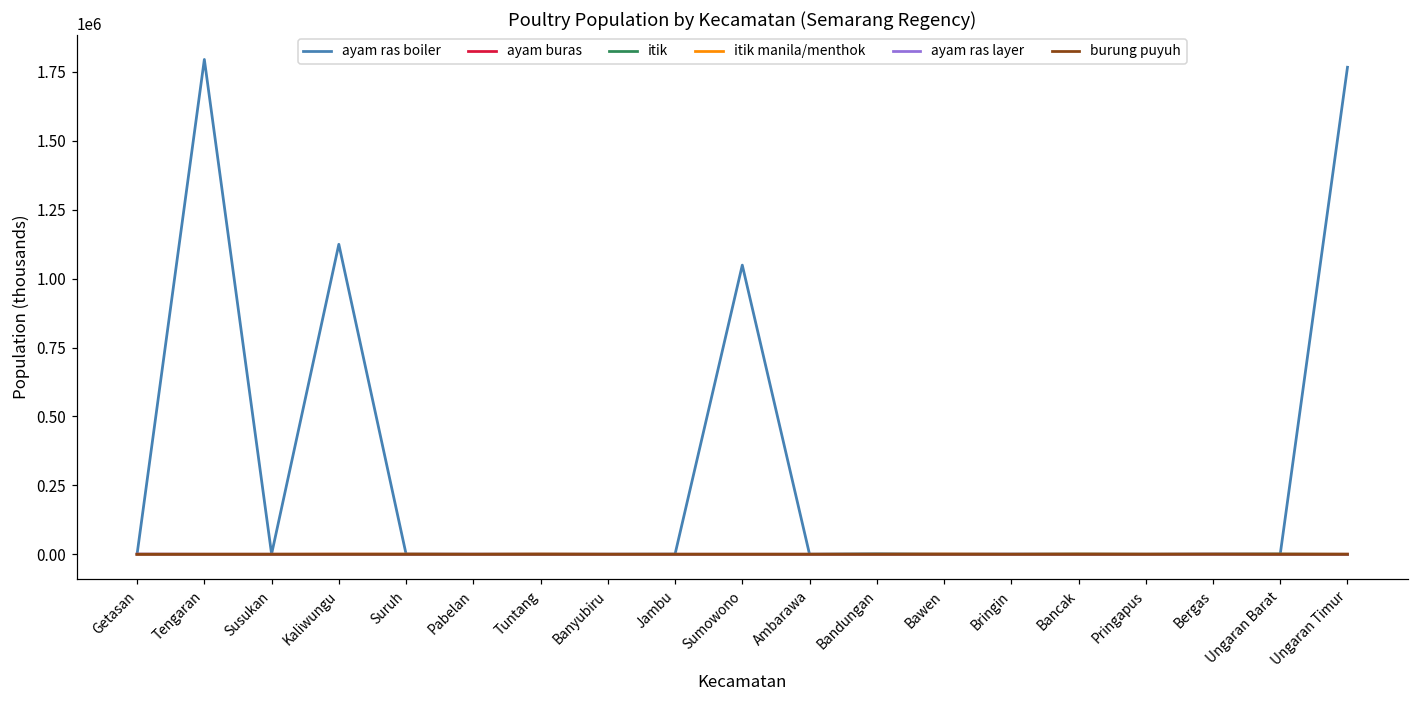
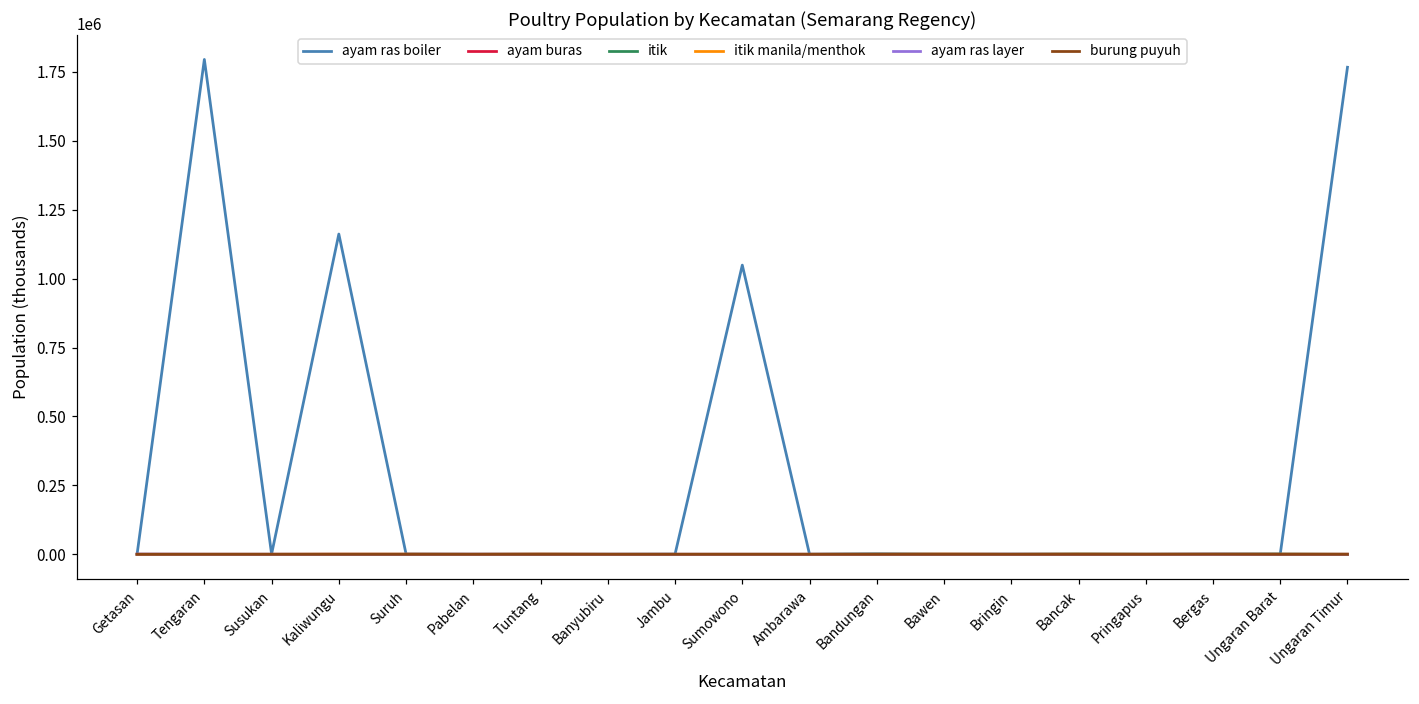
ayam ras boiler, Kaliwungu: 1120000 -> 1160000
